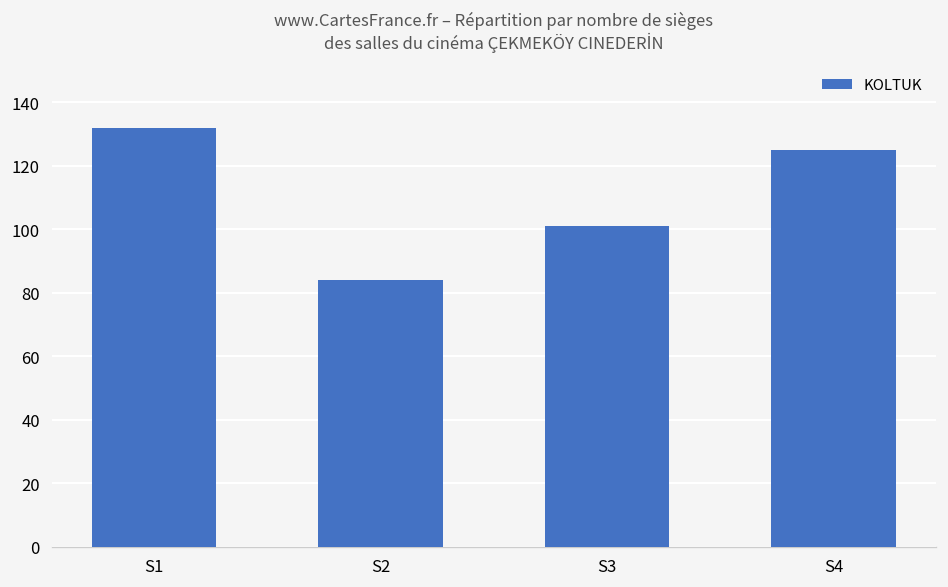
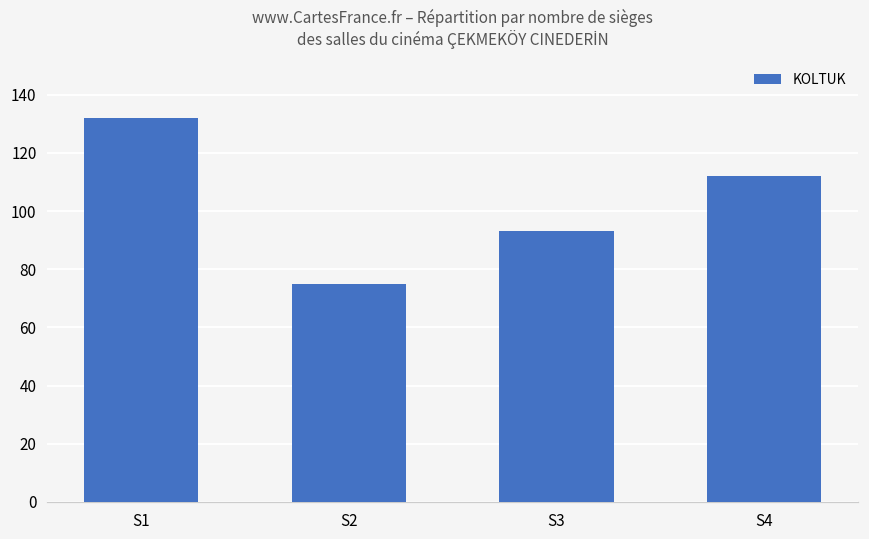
S2: 84 -> 75
S3: 101 -> 93
S4: 125 -> 112
